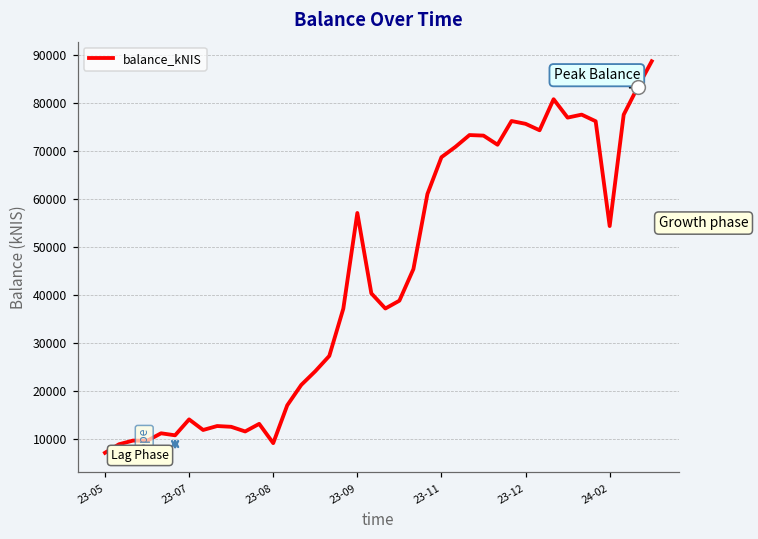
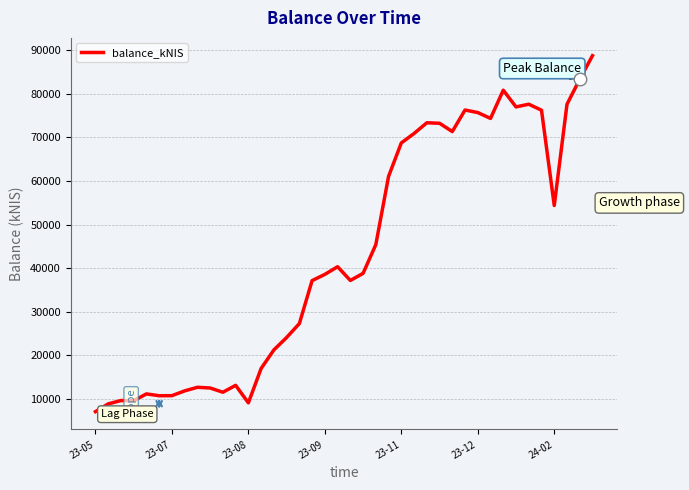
balance_kNIS, 23-07: 14000 -> 11000
balance_kNIS, 23-09: 57000 -> 39000
